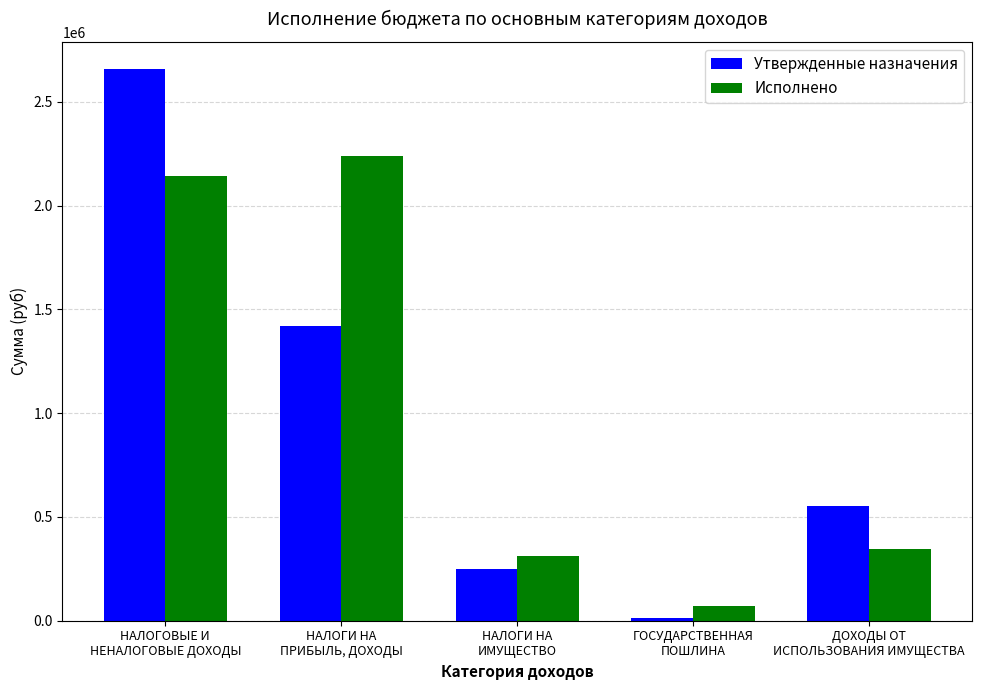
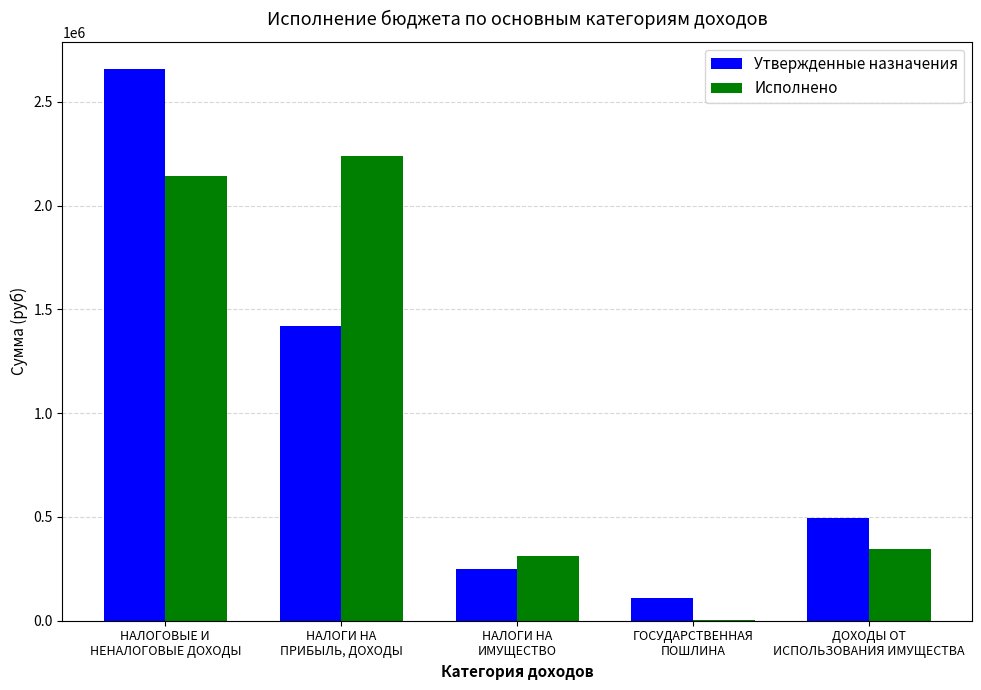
Утвержденные назначения, ГОСУДАРСТВЕННАЯ ПОШЛИНА: 20000 -> 110000
Исполнено, ГОСУДАРСТВЕННАЯ ПОШЛИНА: 70000 -> 0
Утвержденные назначения, ДОХОДЫ ОТ ИСПОЛЬЗОВАНИЯ ИМУЩЕСТВА: 550000 -> 490000
